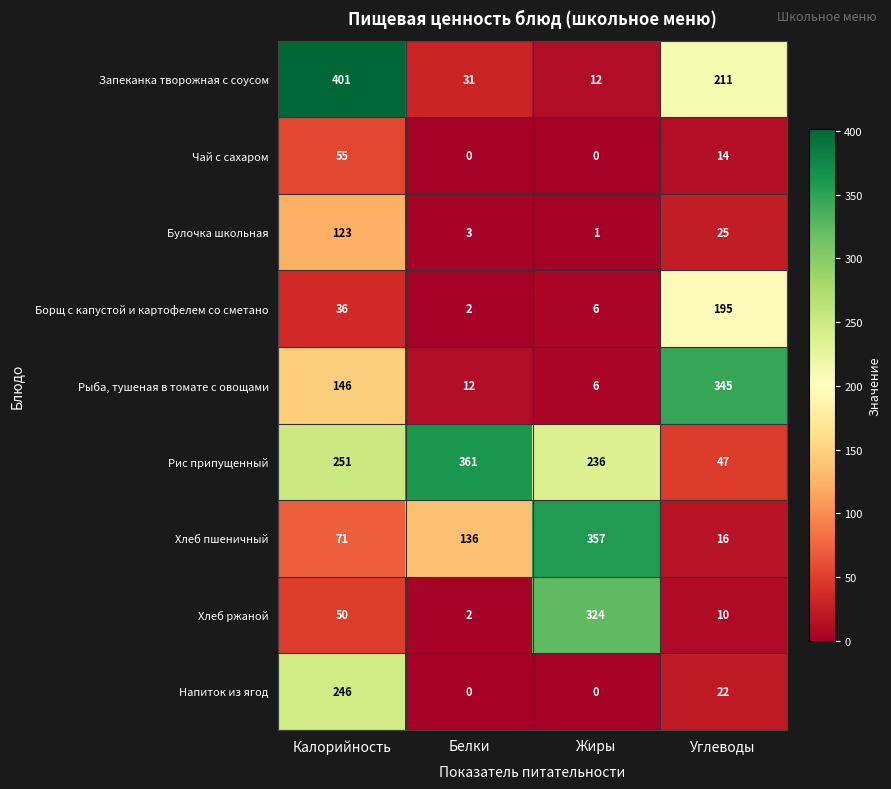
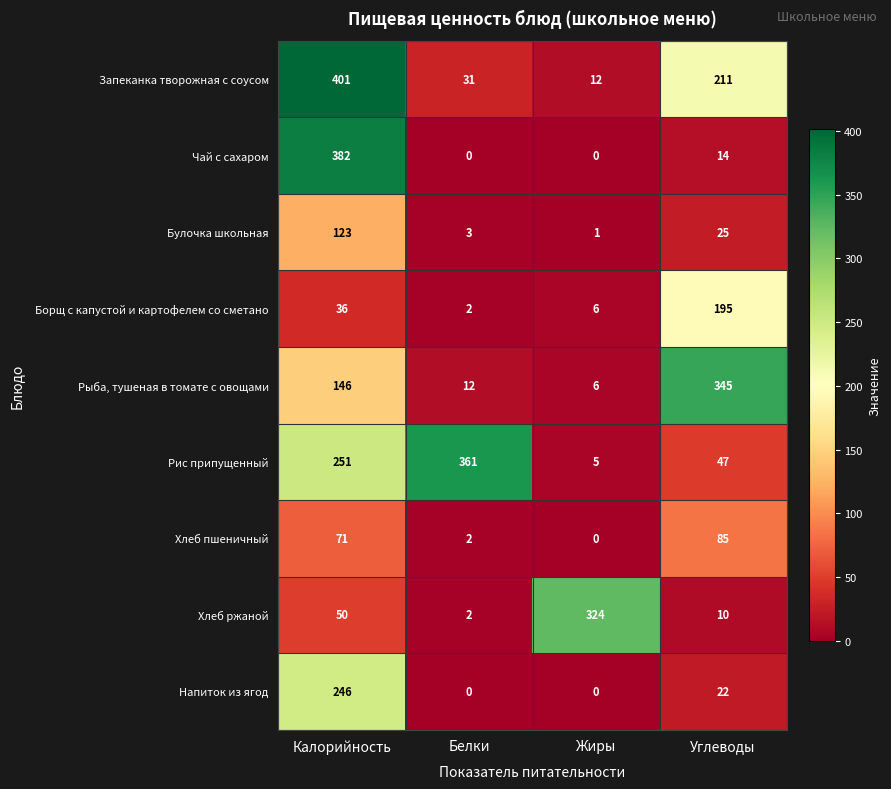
Чай с сахаром, Калорийность: 55 -> 382
Рис припущенный, Жиры: 236 -> 5
Хлеб пшеничный, Белки: 136 -> 2
Хлеб пшеничный, Жиры: 357 -> 0
Хлеб пшеничный, Углеводы: 16 -> 85
